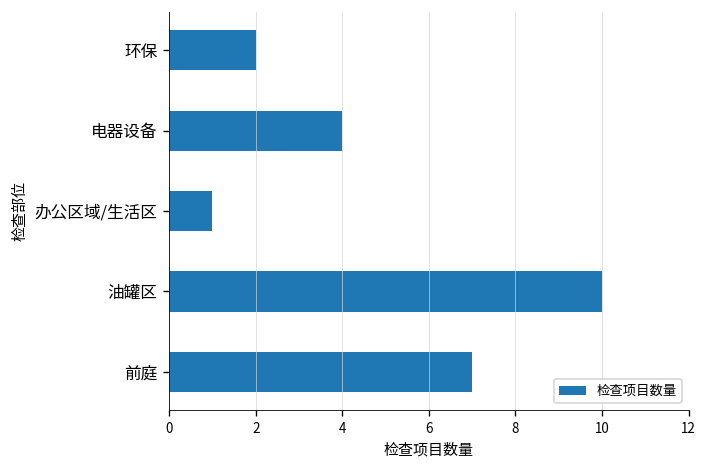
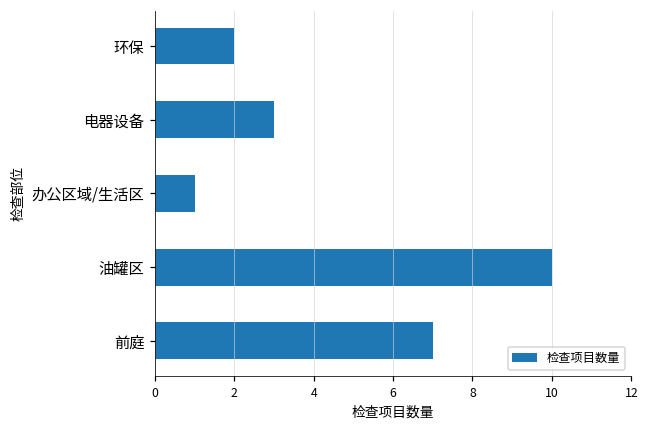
电器设备: 4 -> 3
